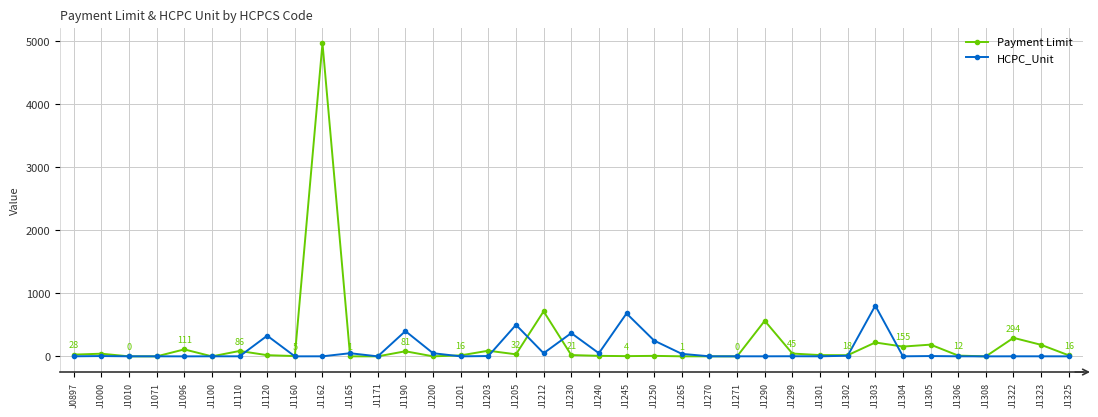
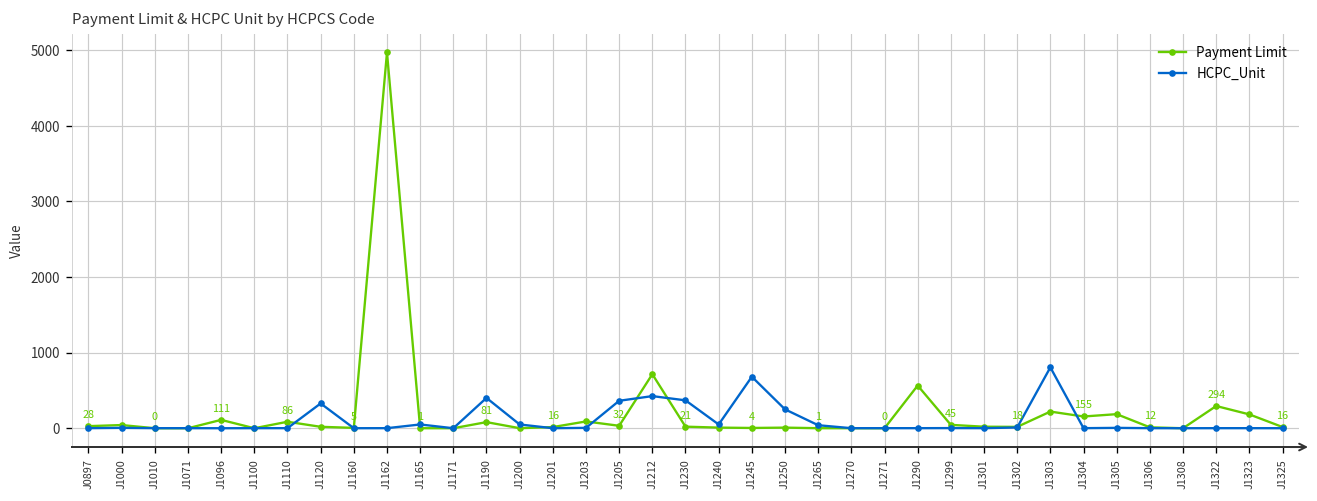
HCPC_Unit, J1205: 500 -> 400
HCPC_Unit, J1212: 100 -> 400
